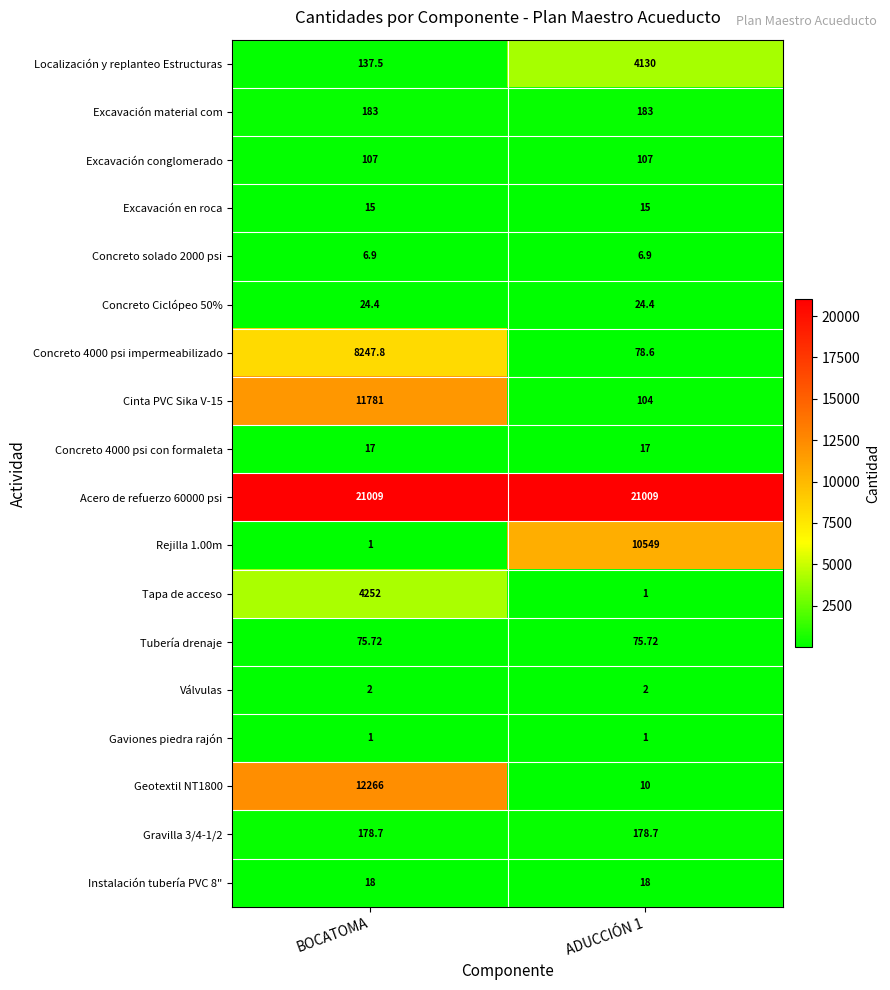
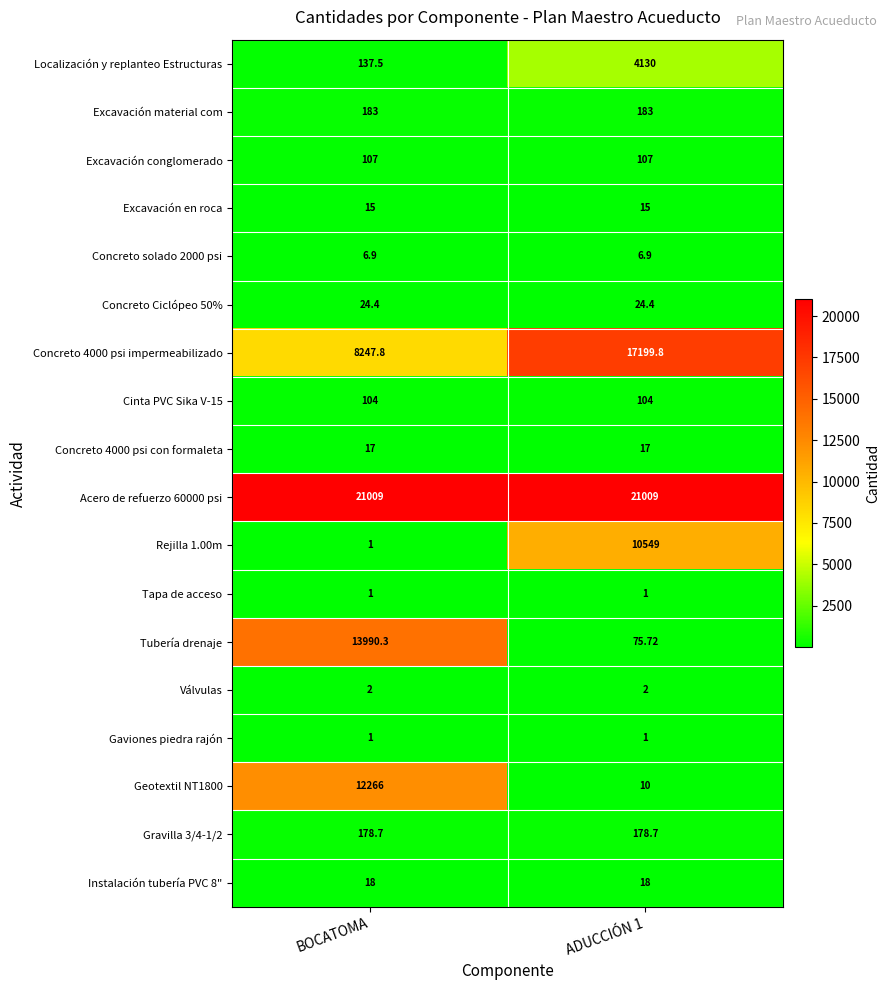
Concreto 4000 psi impermeabilizado, ADUCCIÓN 1: 78.6 -> 17199.8
Cinta PVC Sika V-15, BOCATOMA: 11781 -> 104
Tapa de acceso, BOCATOMA: 4252 -> 1
Tubería drenaje, BOCATOMA: 75.72 -> 13990.3
